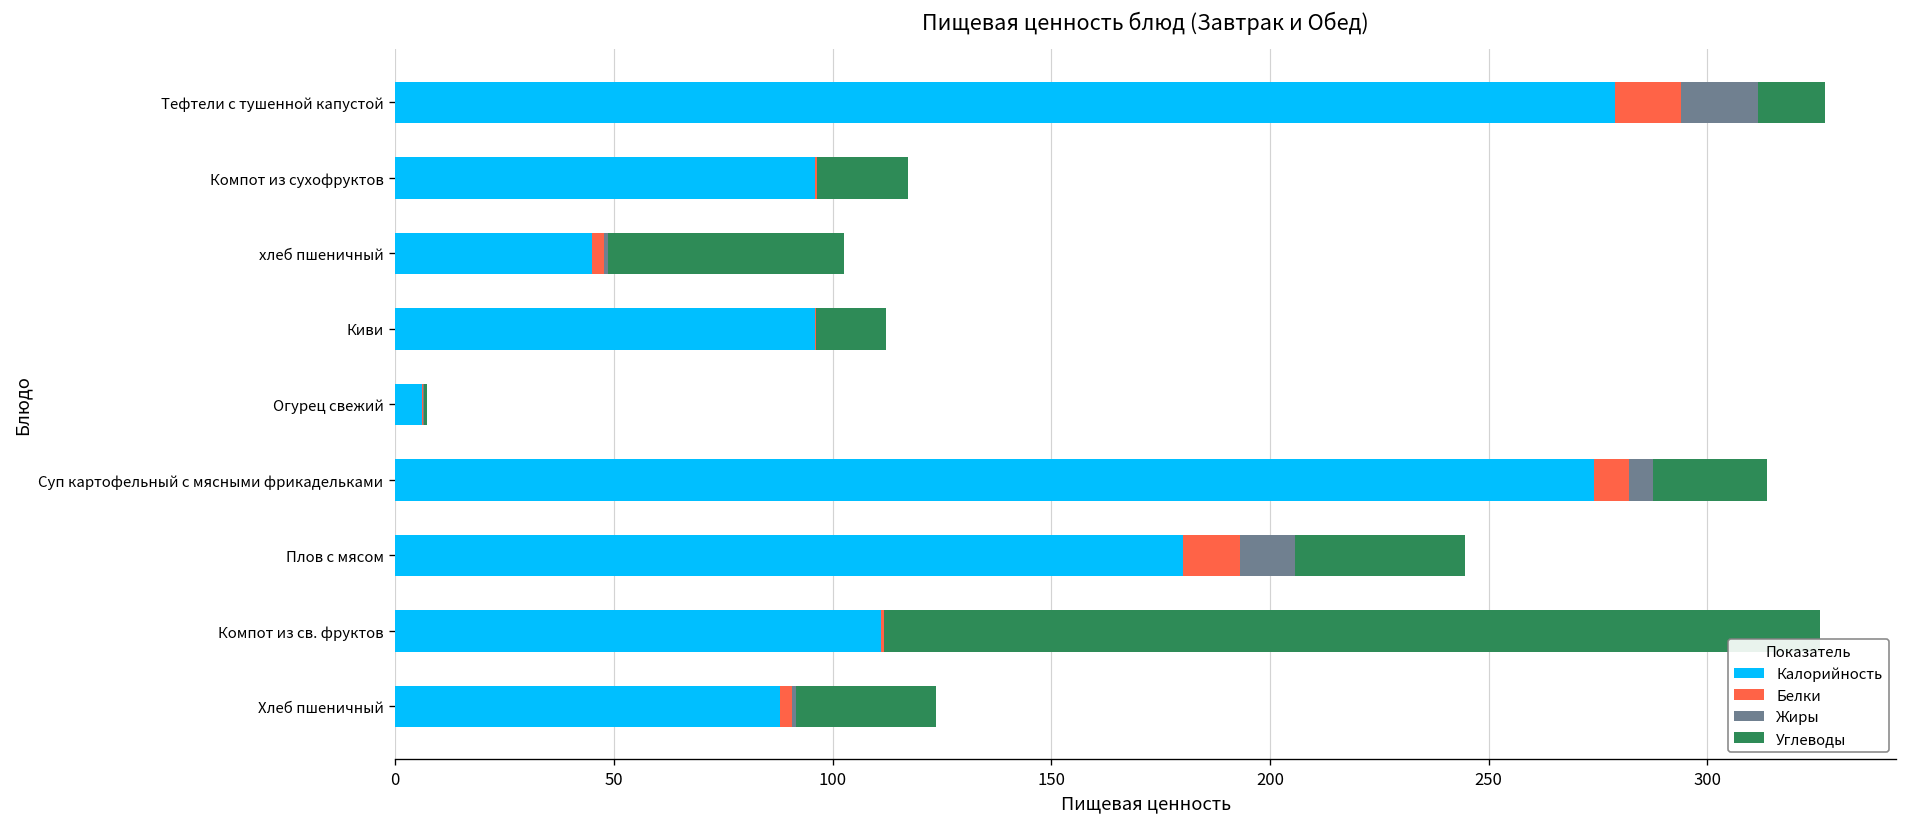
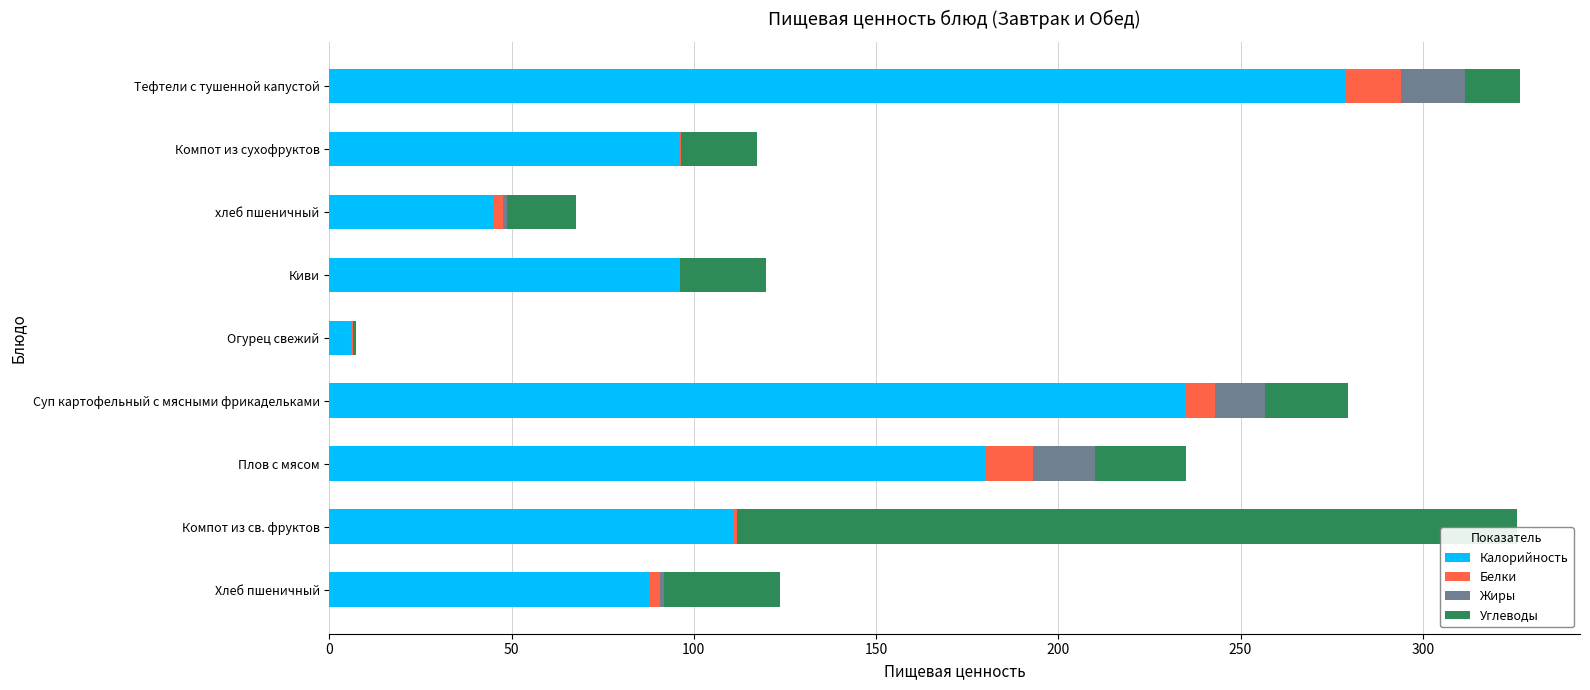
Углеводы, хлеб пшеничный: 54 -> 19
Углеводы, Киви: 16 -> 24
Калорийность, Суп картофельный с мясными фрикадельками: 274 -> 235
Жиры, Суп картофельный с мясными фрикадельками: 6 -> 14
Углеводы, Суп картофельный с мясными фрикадельками: 26 -> 23
Жиры, Плов с мясом: 13 -> 17
Углеводы, Плов с мясом: 39 -> 25
